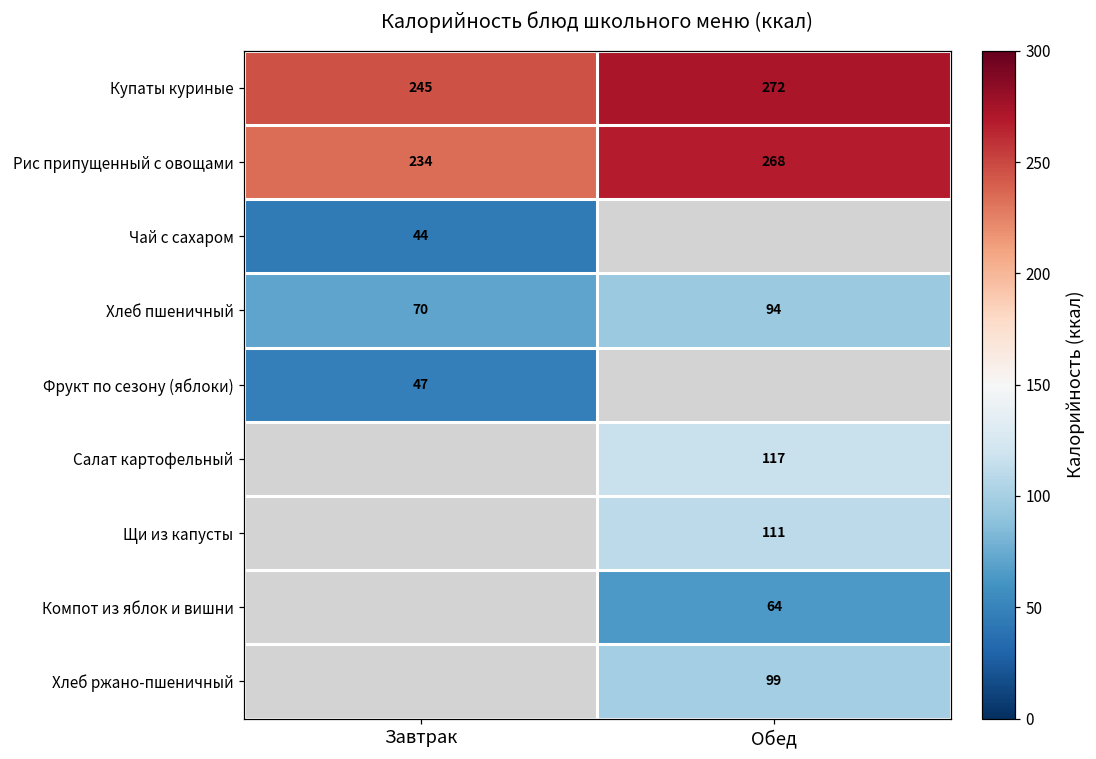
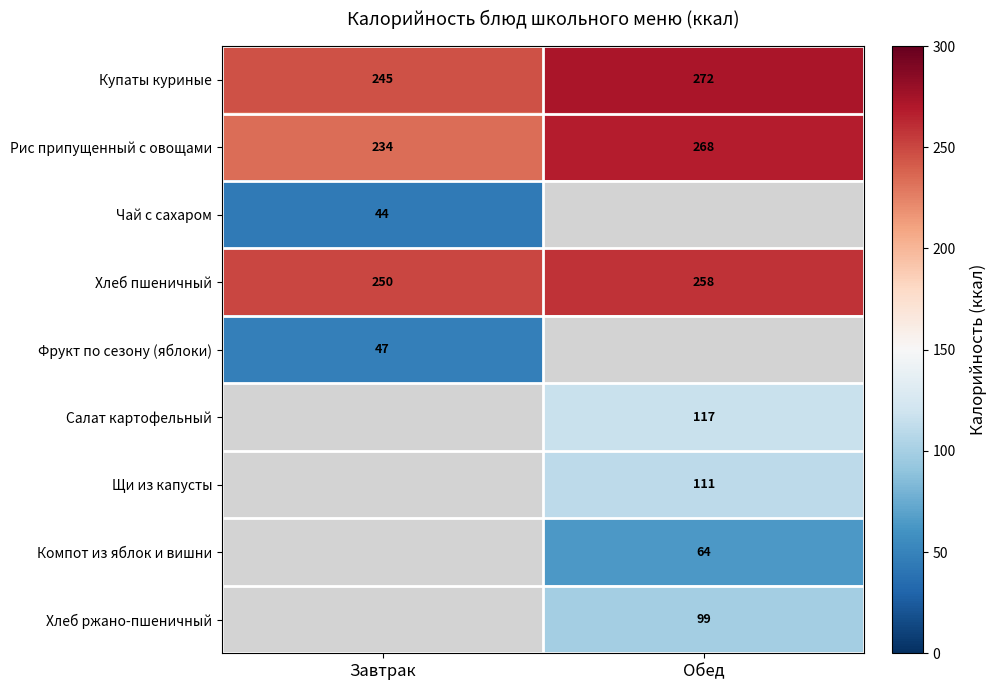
Хлеб пшеничный, Завтрак: 70 -> 250
Хлеб пшеничный, Обед: 94 -> 258
